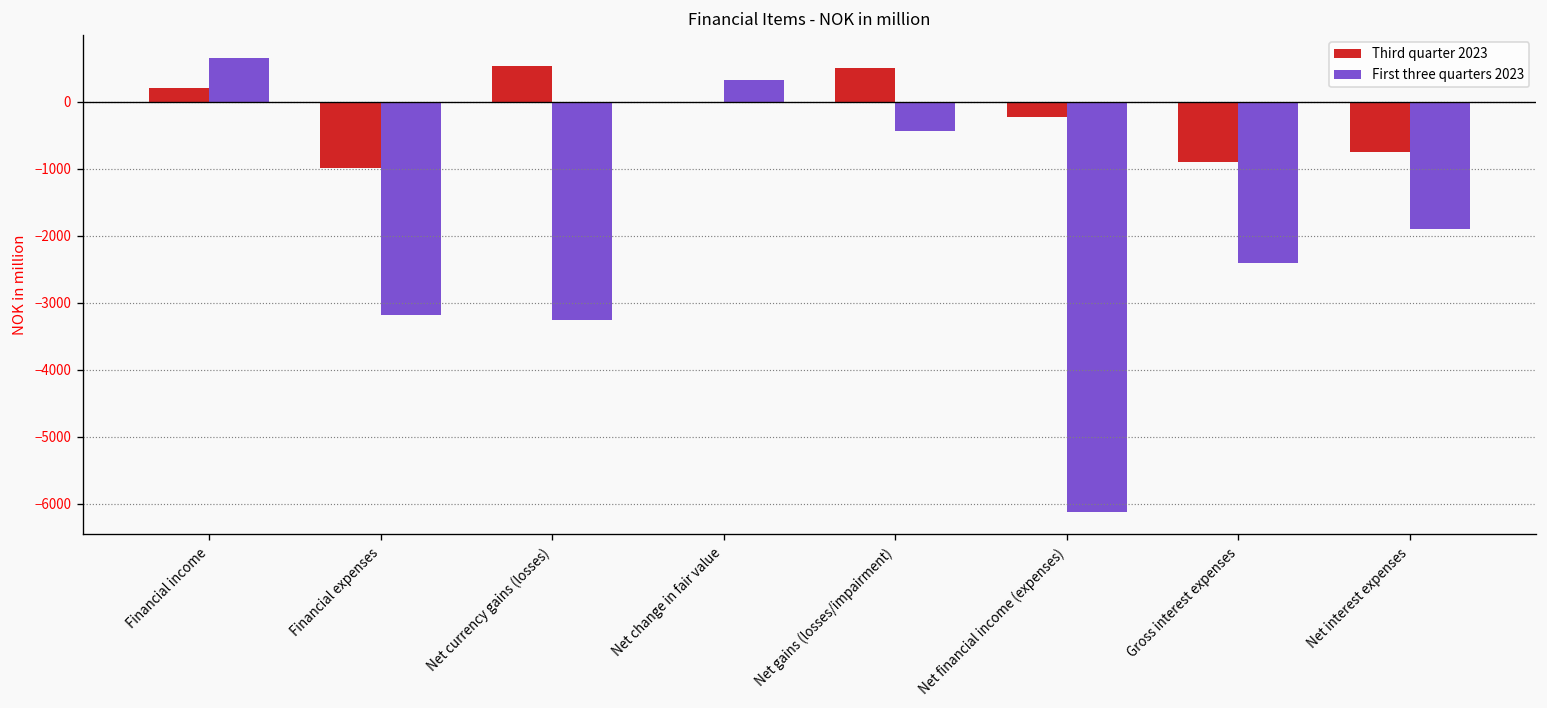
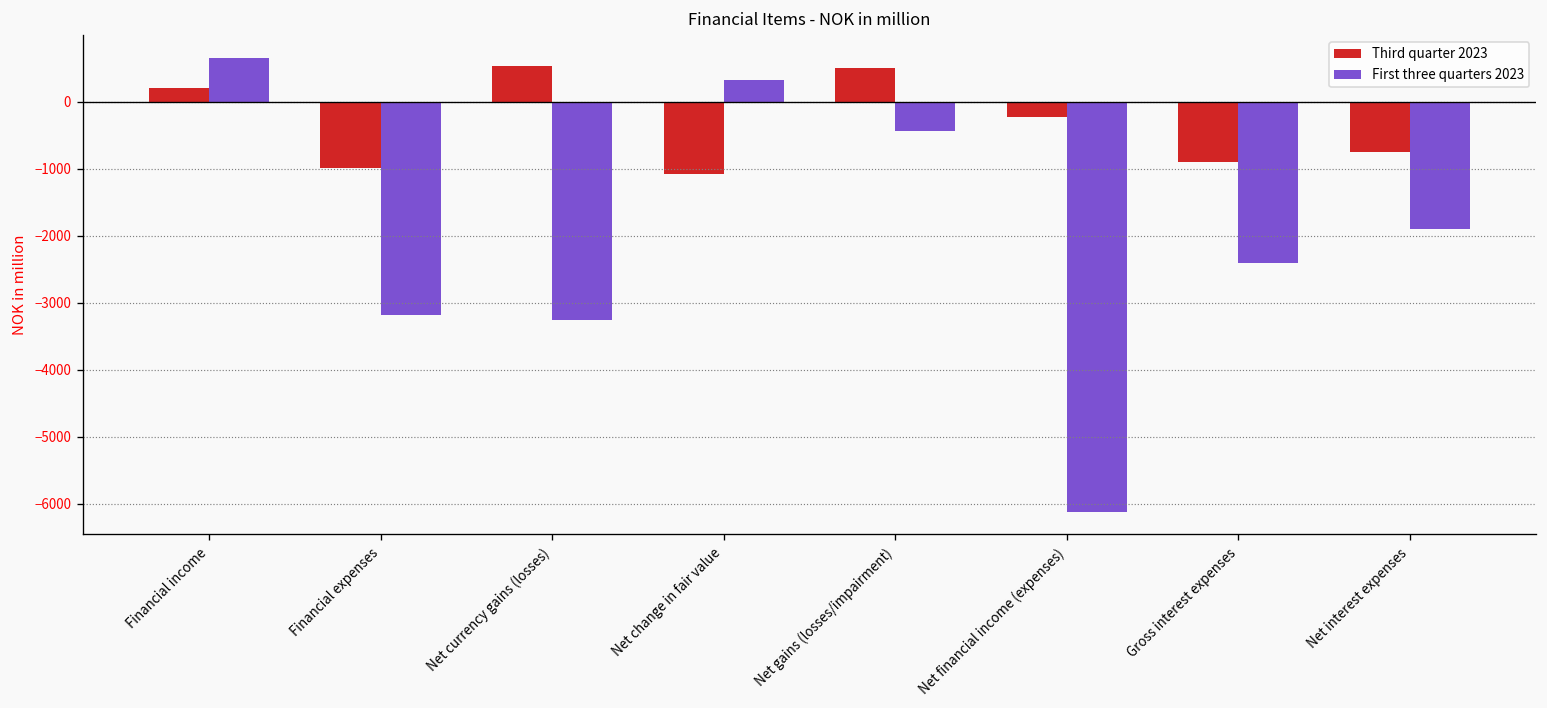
Third quarter 2023, Net change in fair value: 0 -> -1100
